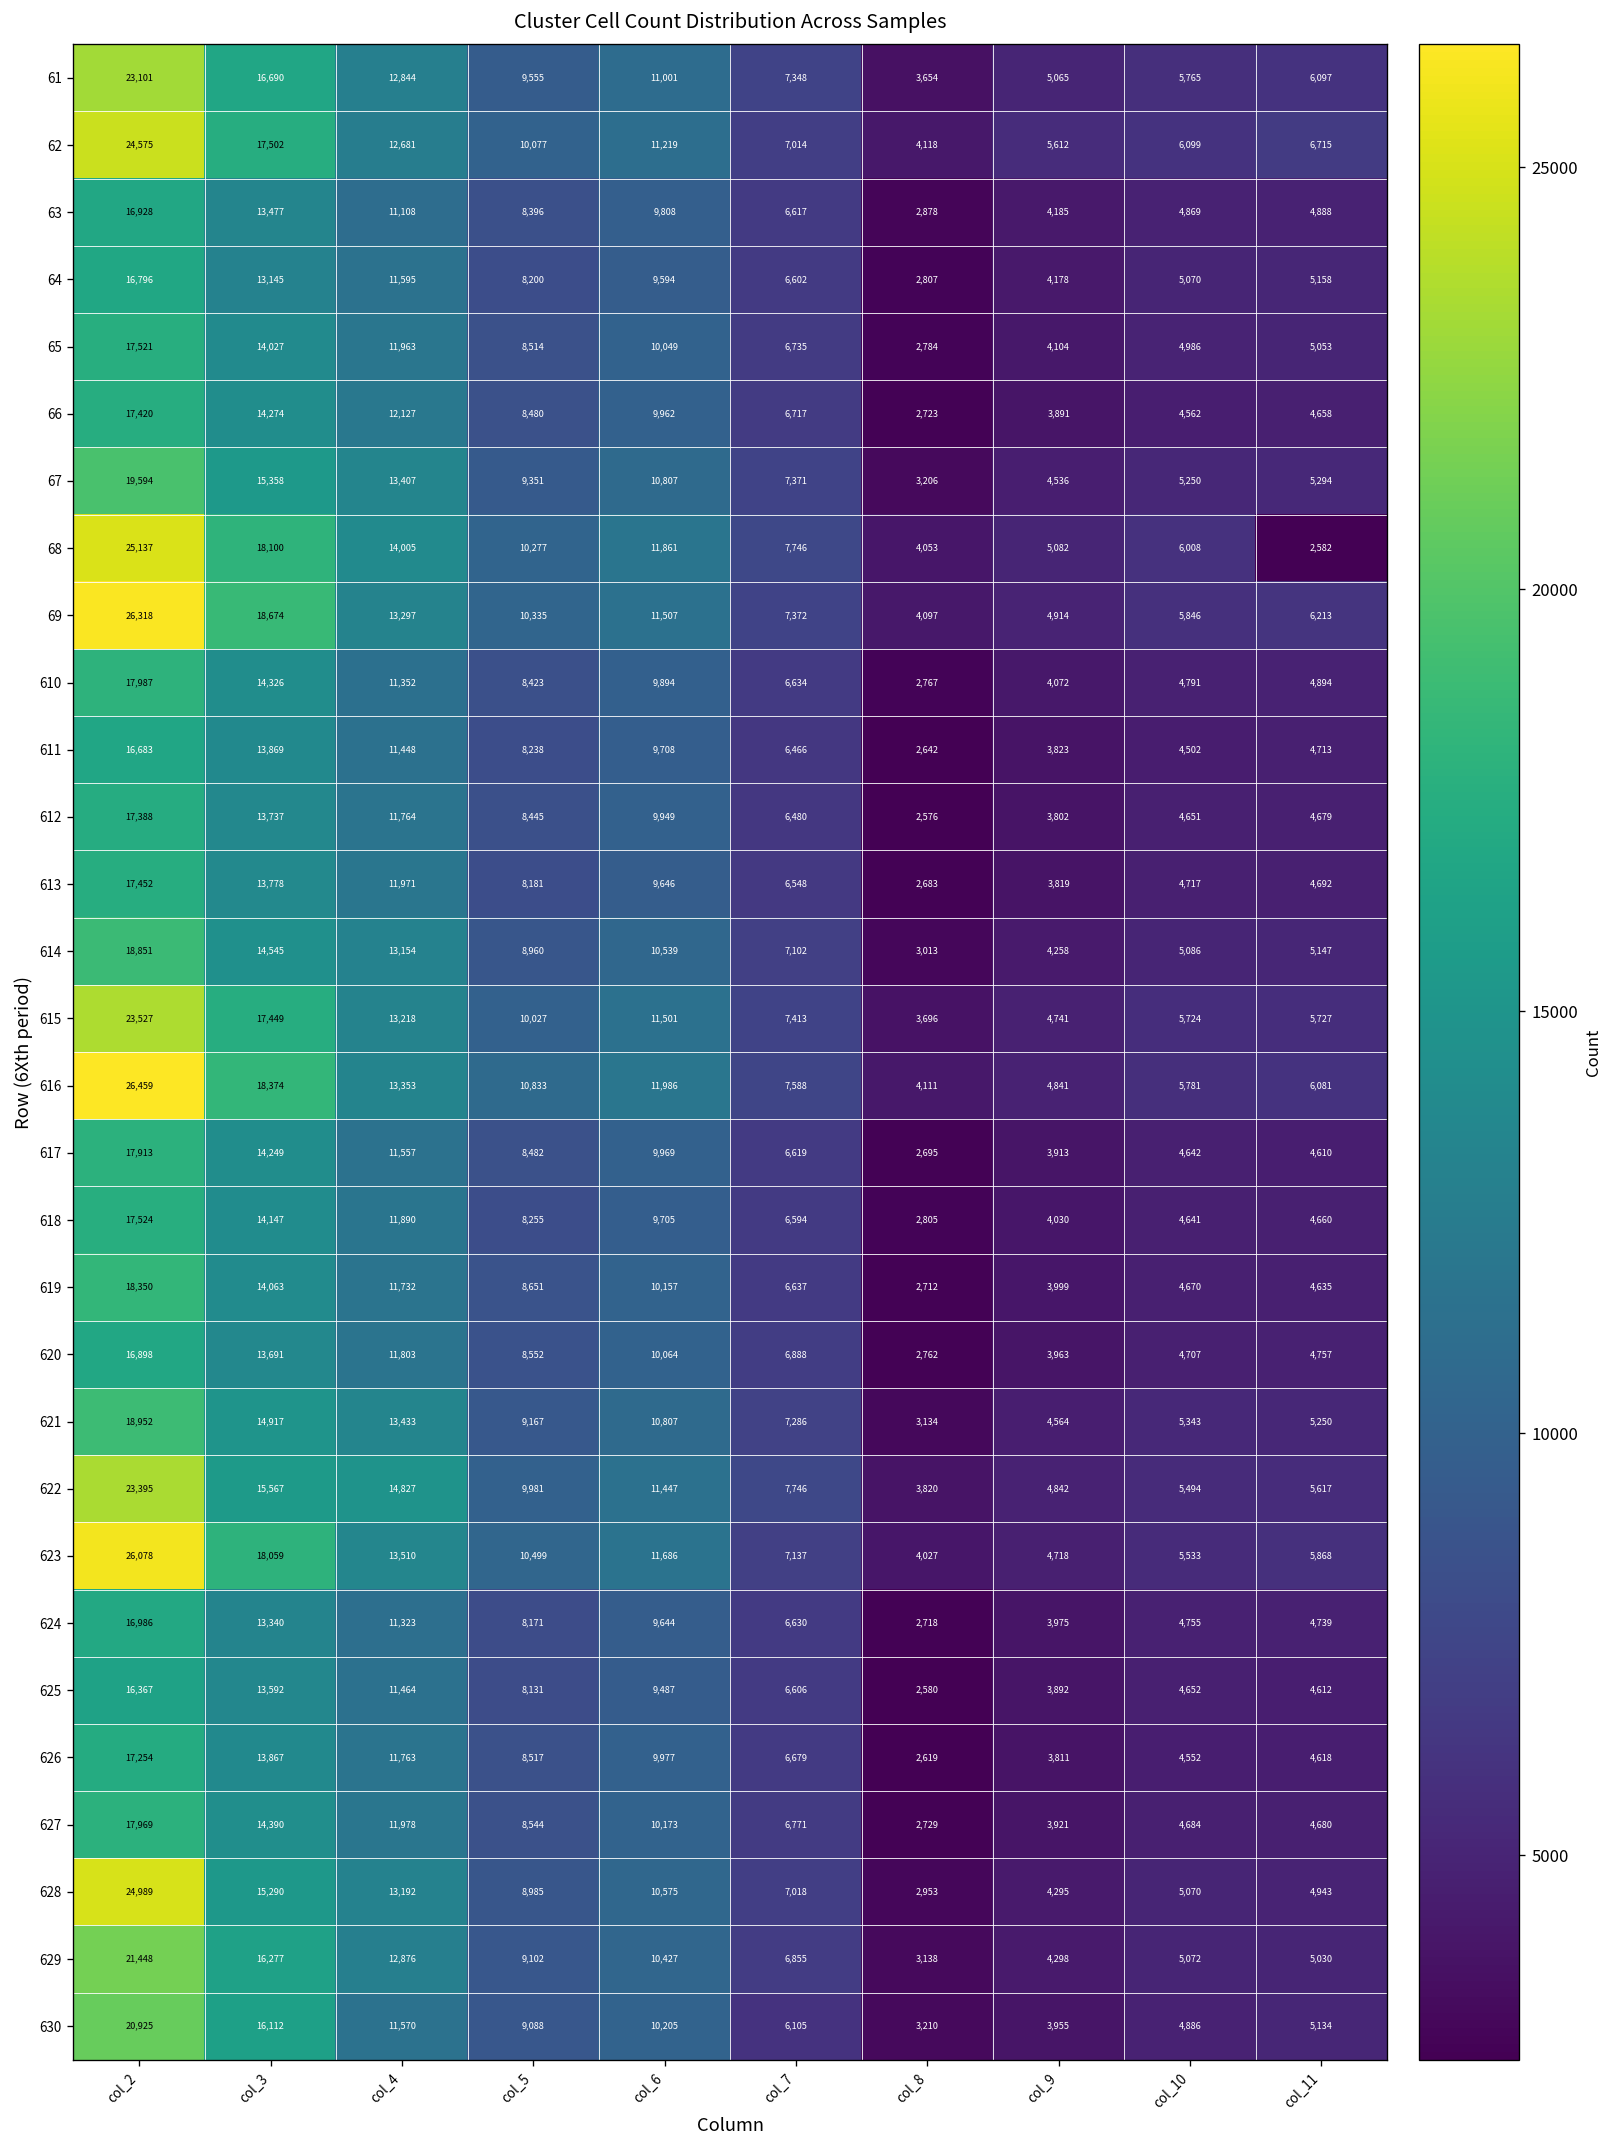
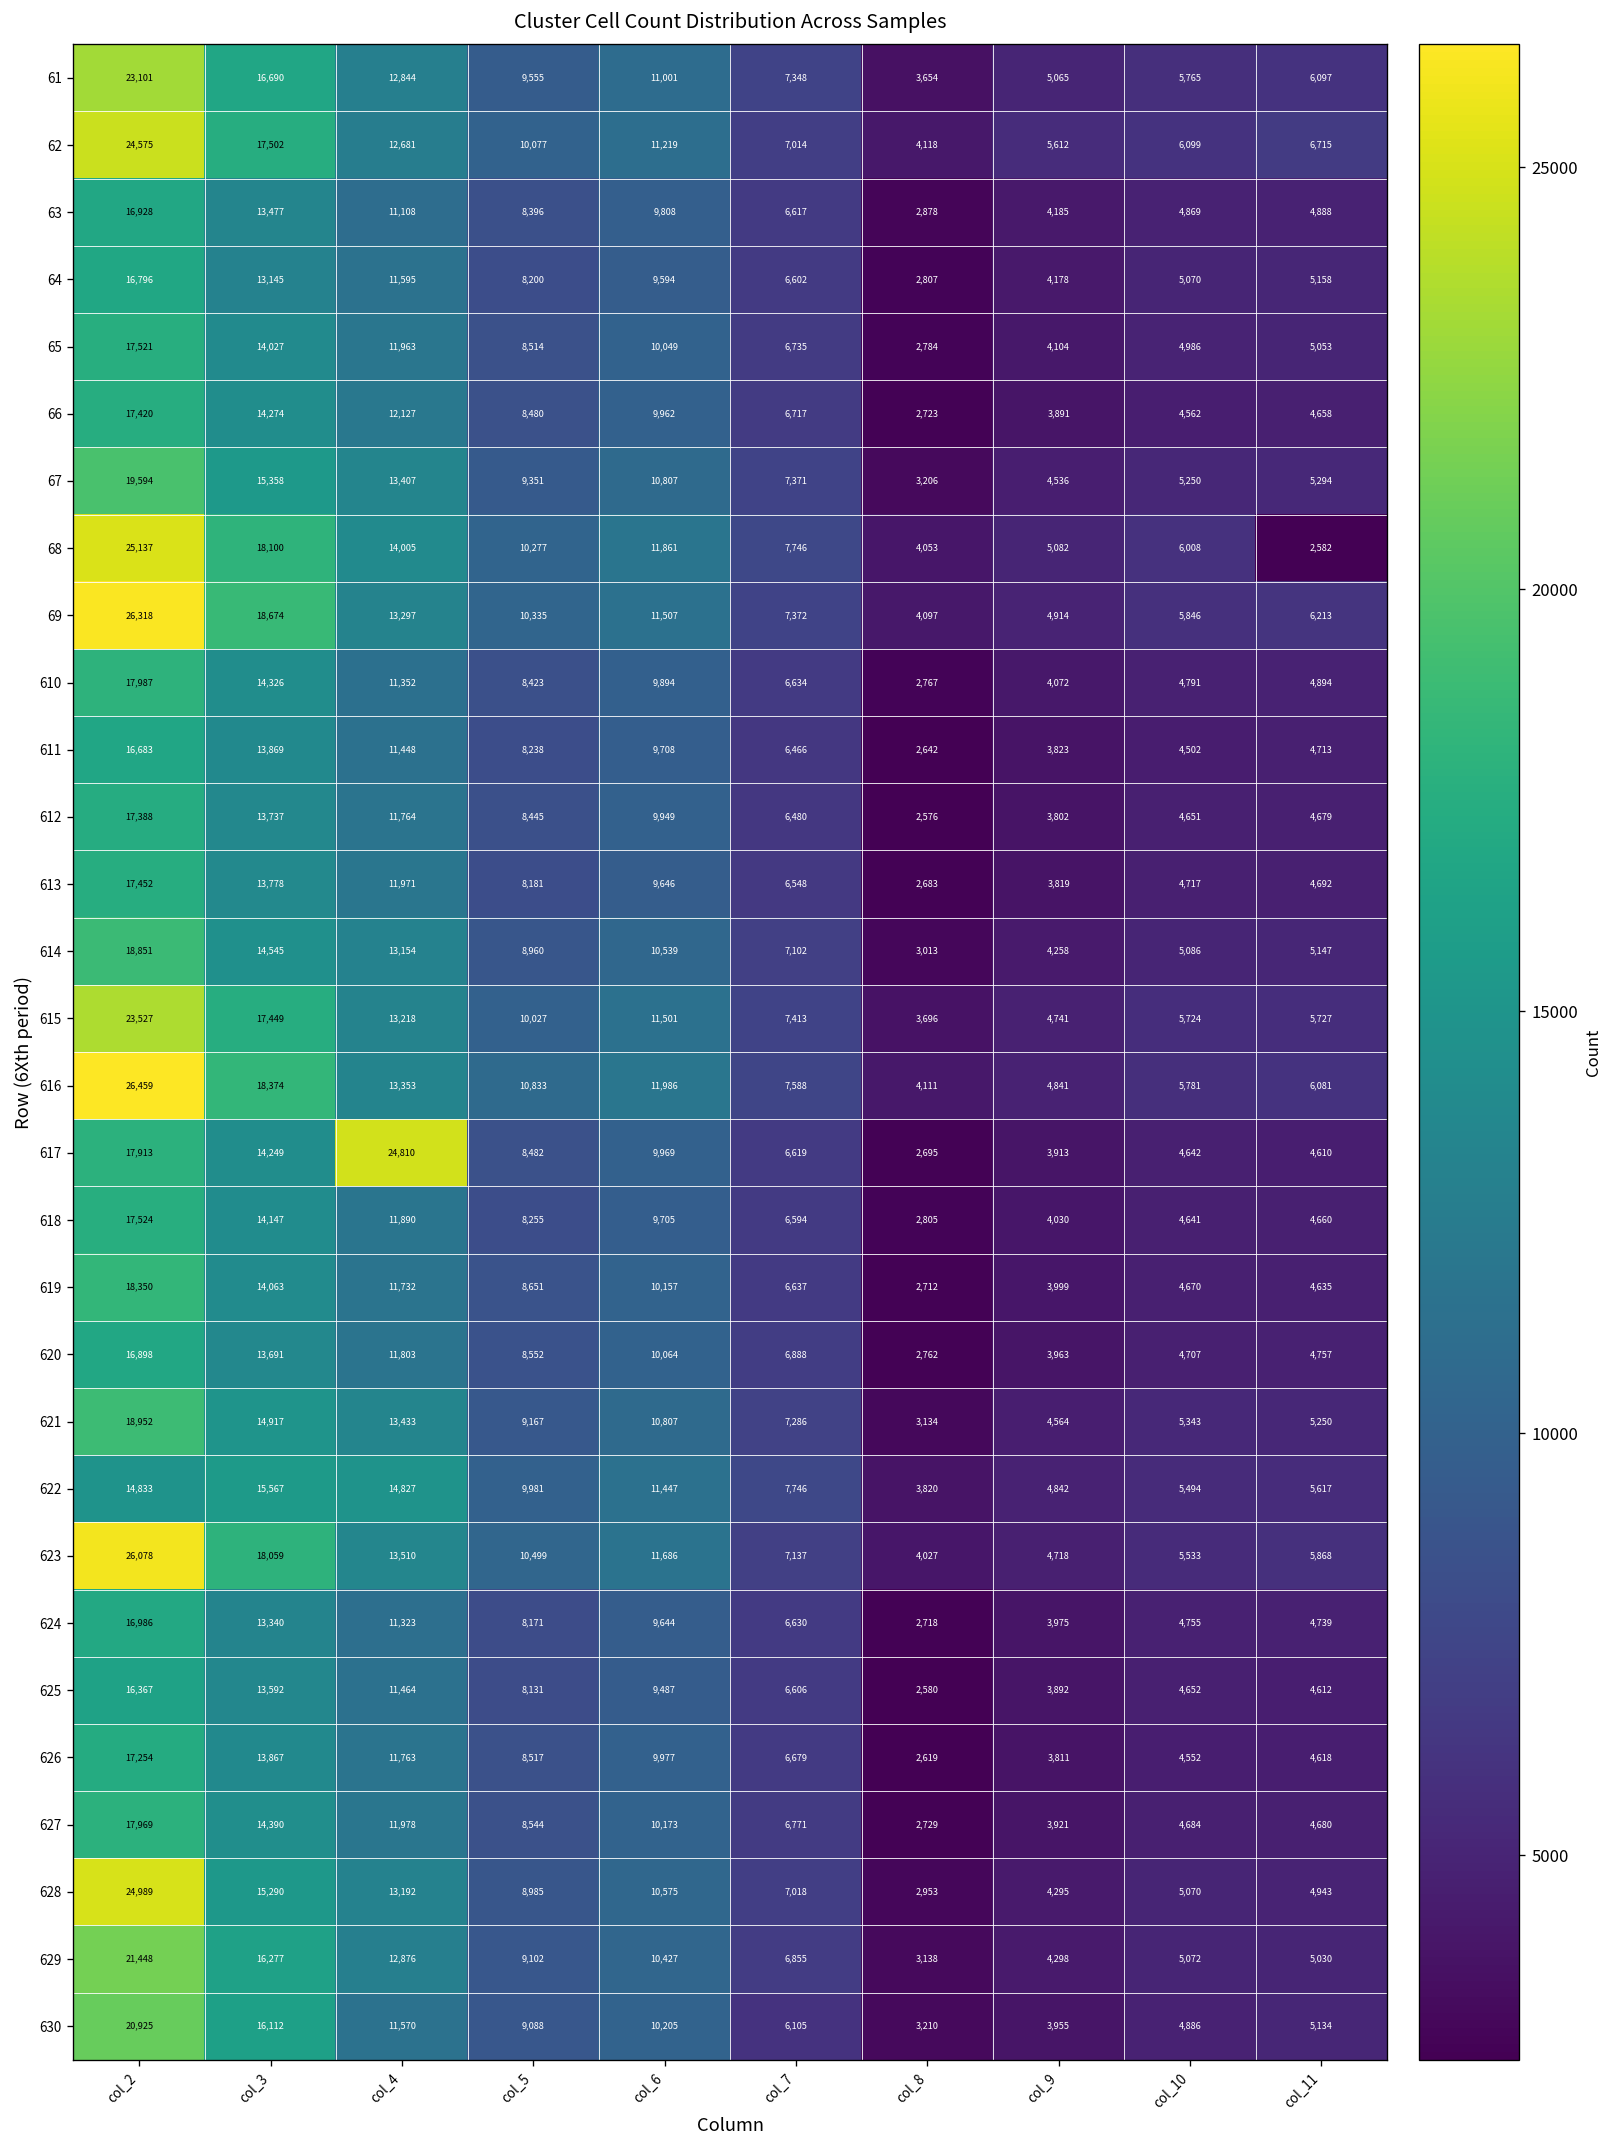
617, col_4: 11,557 -> 24,810
622, col_2: 23,395 -> 14,833
